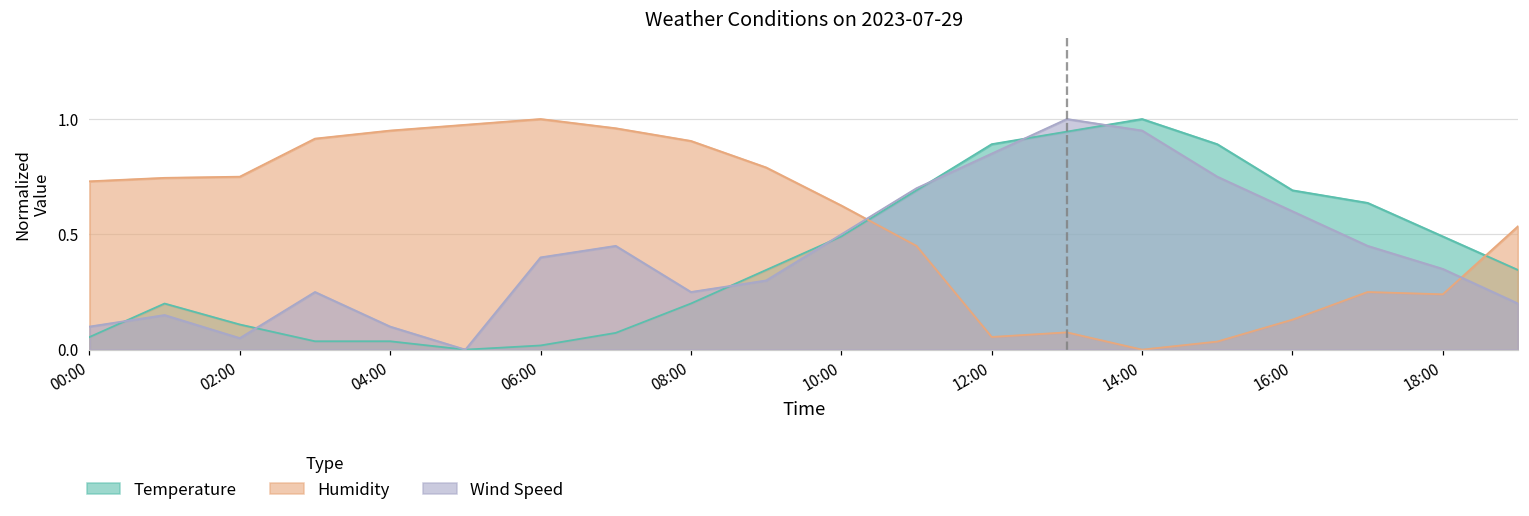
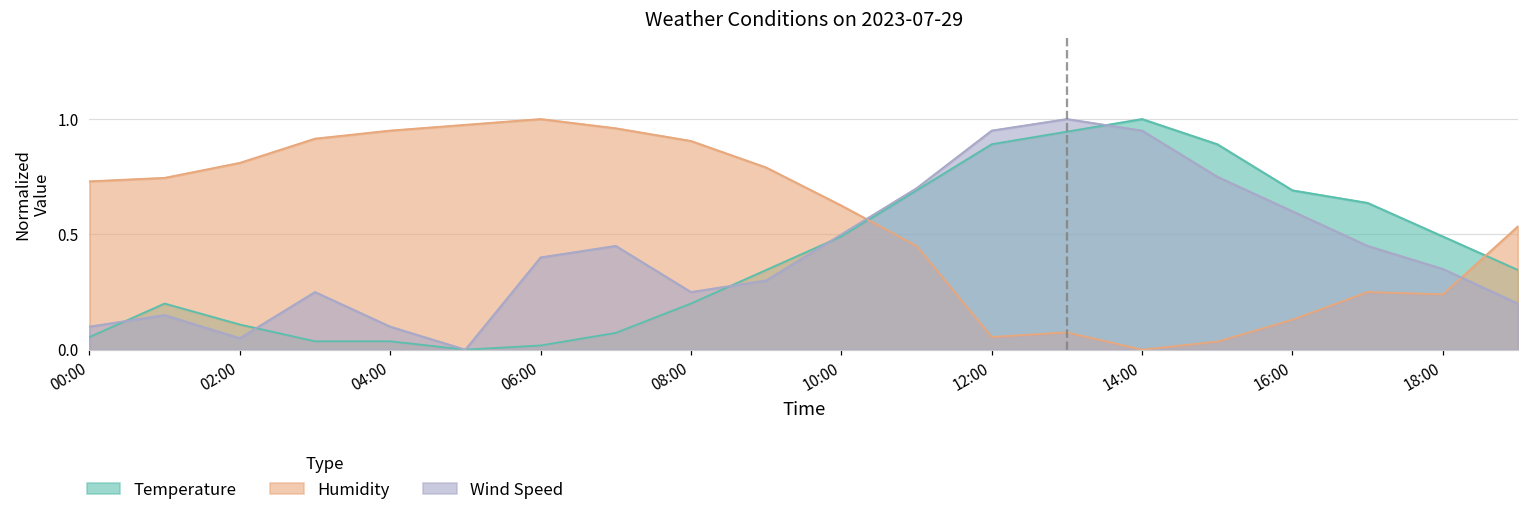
Humidity, 02:00: 0.75 -> 0.81
Wind Speed, 12:00: 0.85 -> 0.95
